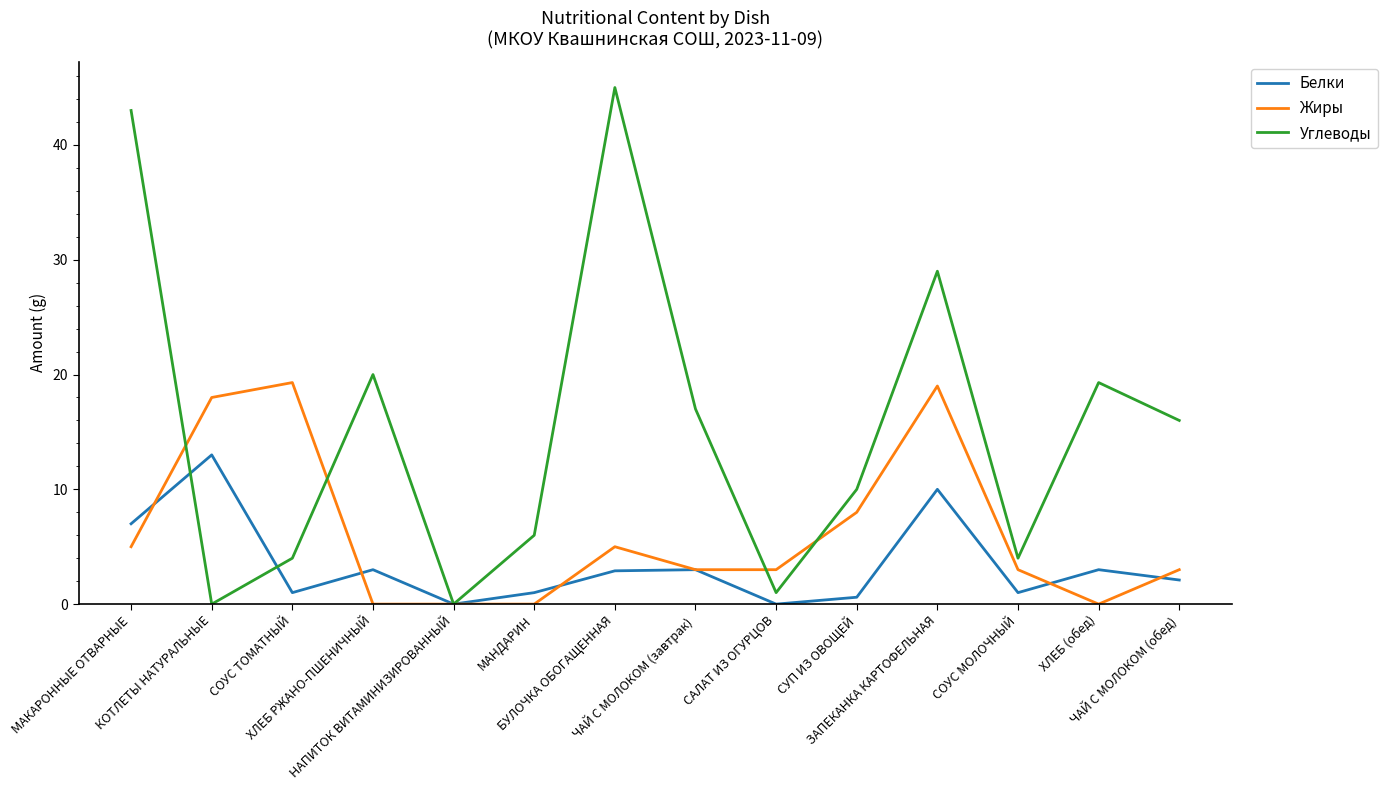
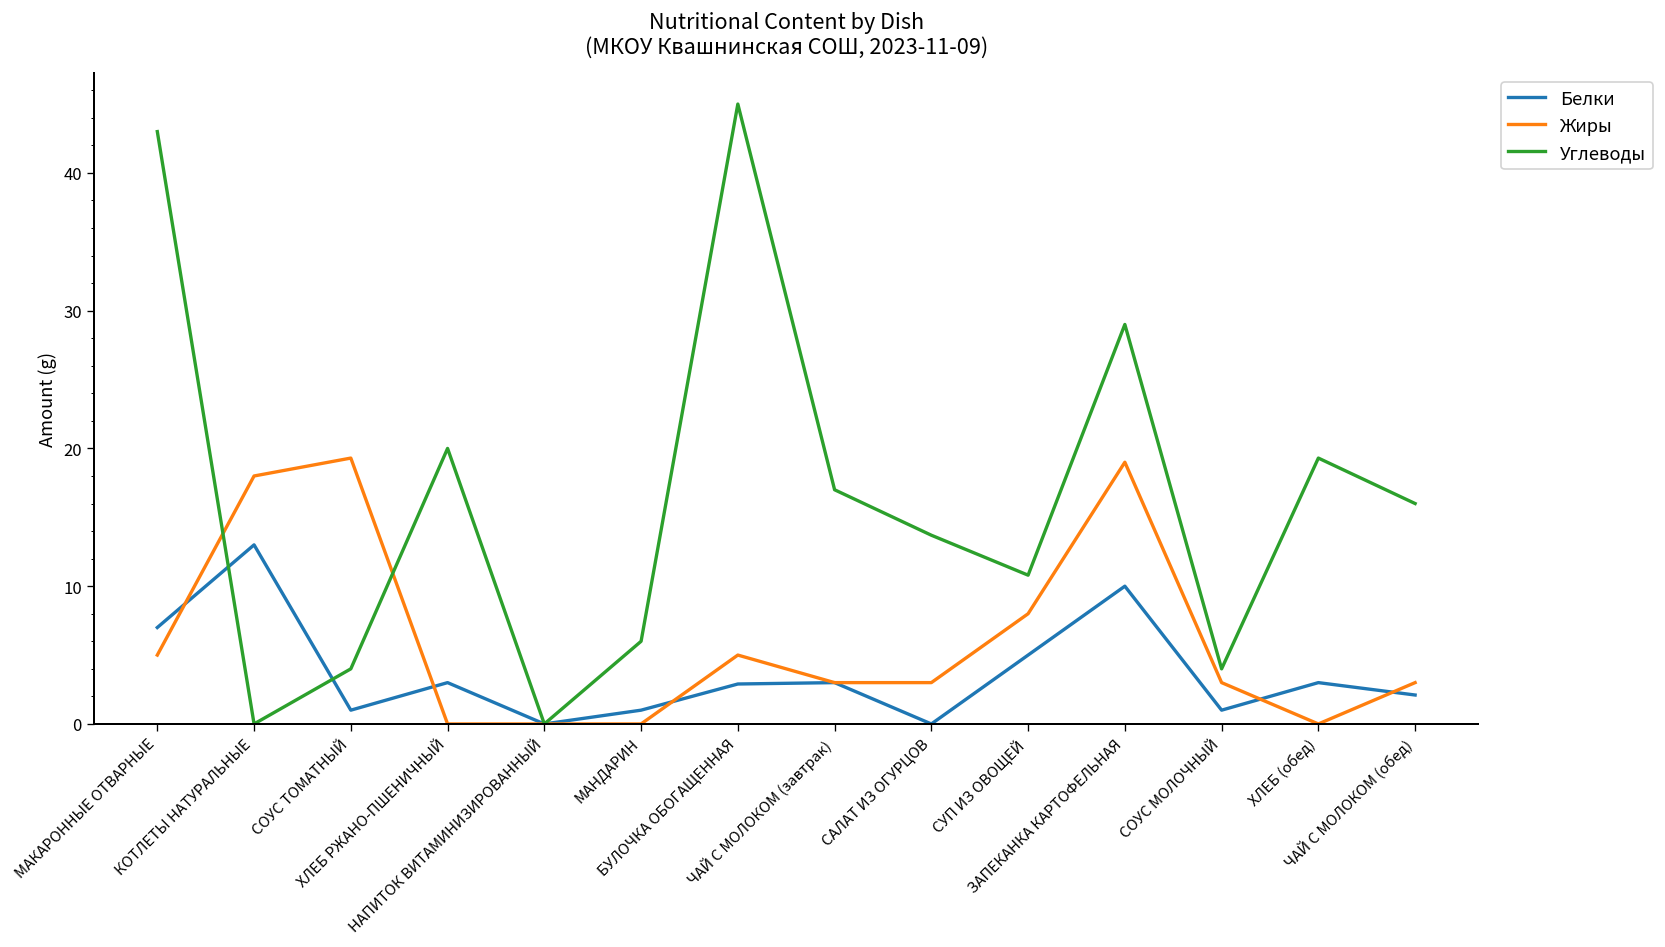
Углеводы, САЛАТ ИЗ ОГУРЦОВ: 1.0 -> 13.7
Белки, СУП ИЗ ОВОЩЕЙ: 0.6 -> 5.0
Углеводы, СУП ИЗ ОВОЩЕЙ: 10.0 -> 10.8
